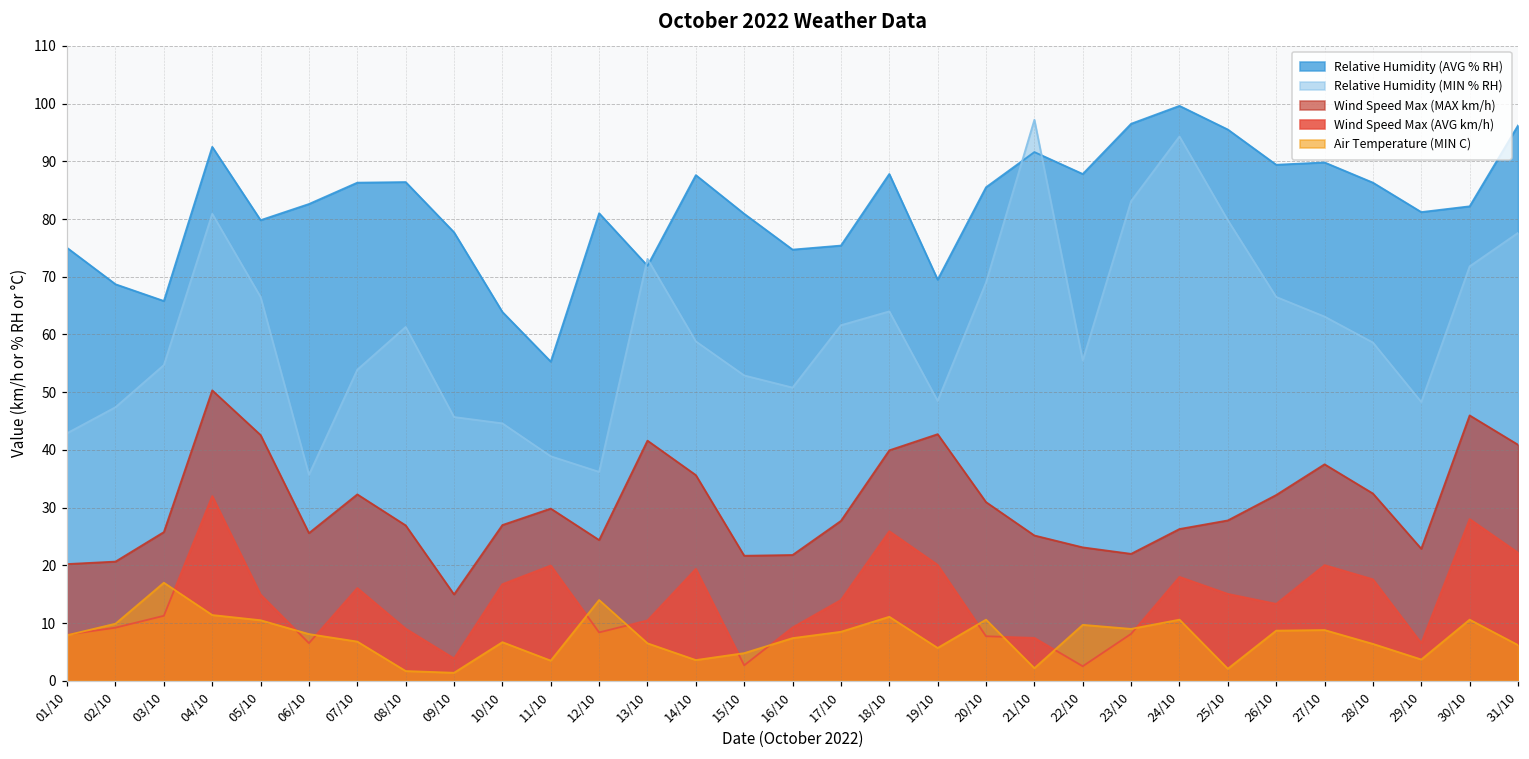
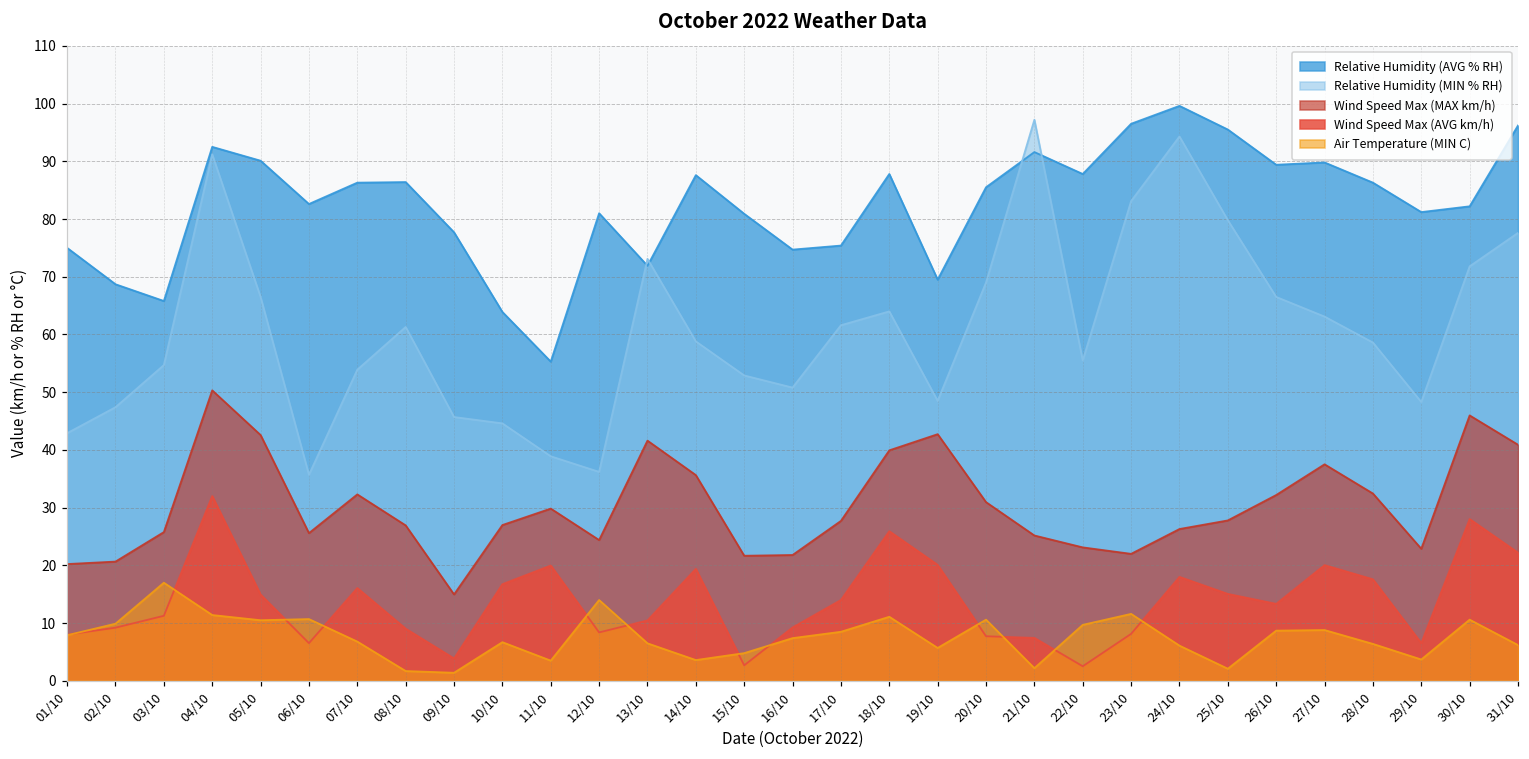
Relative Humidity (MIN % RH), 04/10: 81 -> 91
Relative Humidity (AVG % RH), 05/10: 80 -> 90
Air Temperature (MIN C), 06/10: 8 -> 11
Air Temperature (MIN C), 23/10: 9 -> 12
Air Temperature (MIN C), 24/10: 11 -> 6
